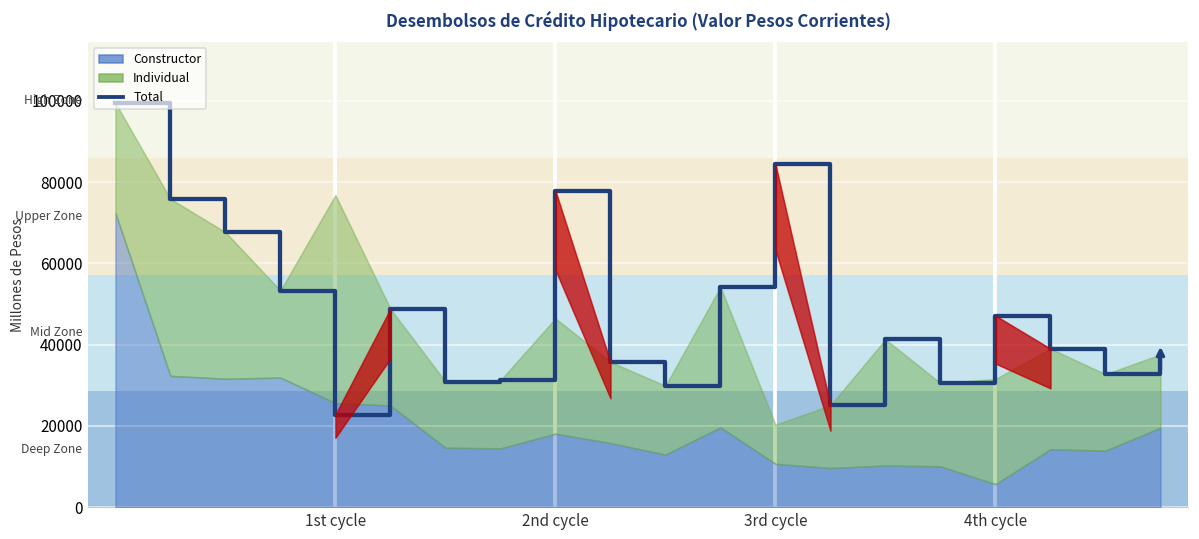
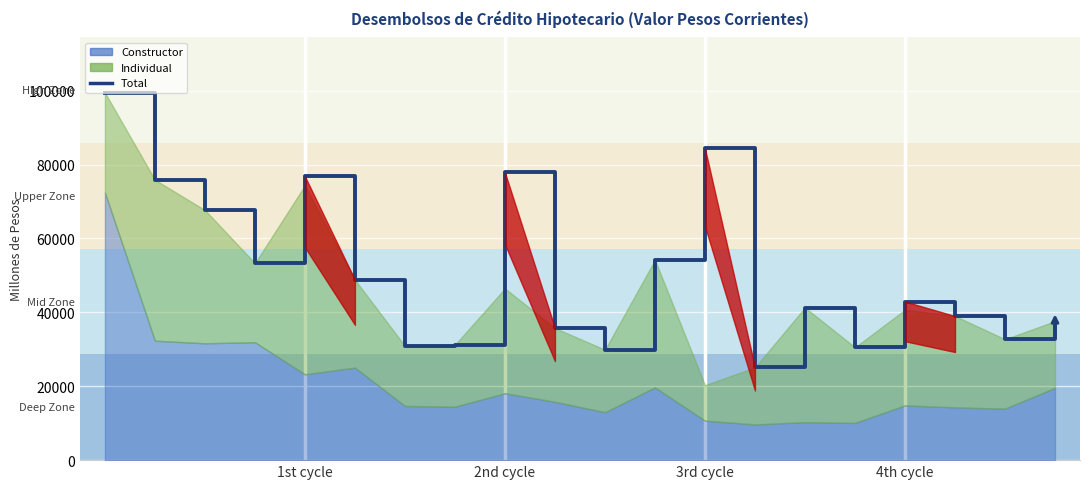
Constructor, 1st cycle: 26000 -> 23000
Total, 1st cycle: 23000 -> 77000
Constructor, 4th cycle: 6000 -> 15000
Total, 4th cycle: 47000 -> 43000
